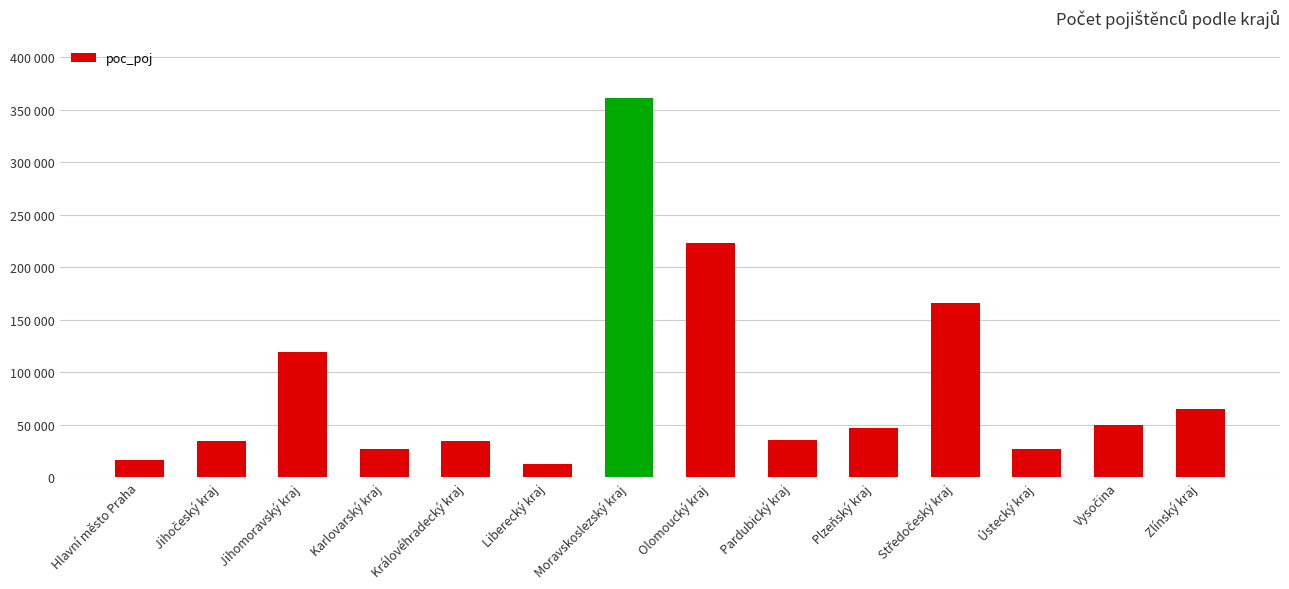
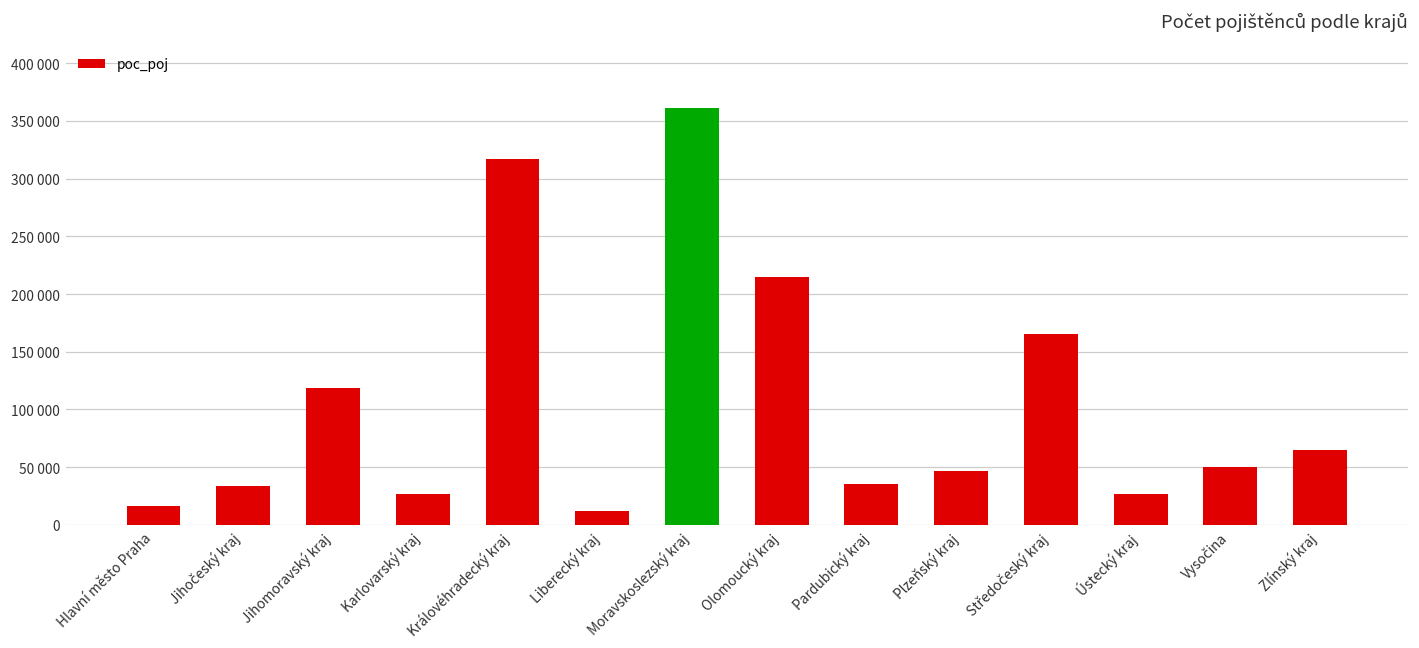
Královéhradecký kraj: 34000 -> 317000
Olomoucký kraj: 223000 -> 215000
